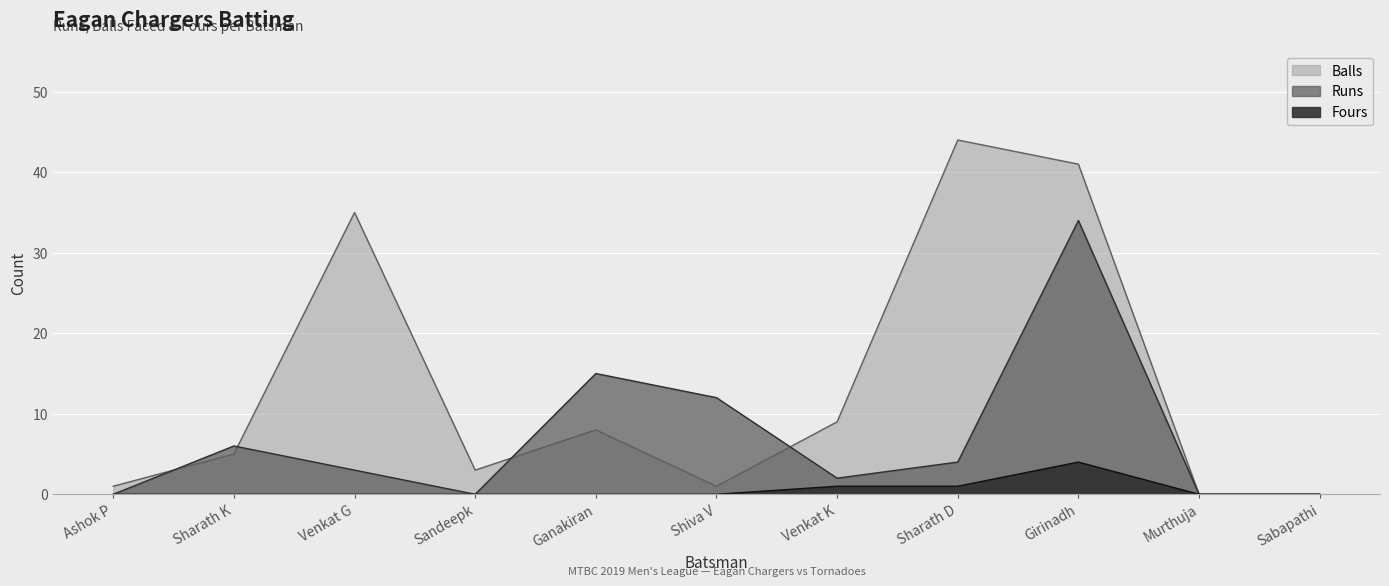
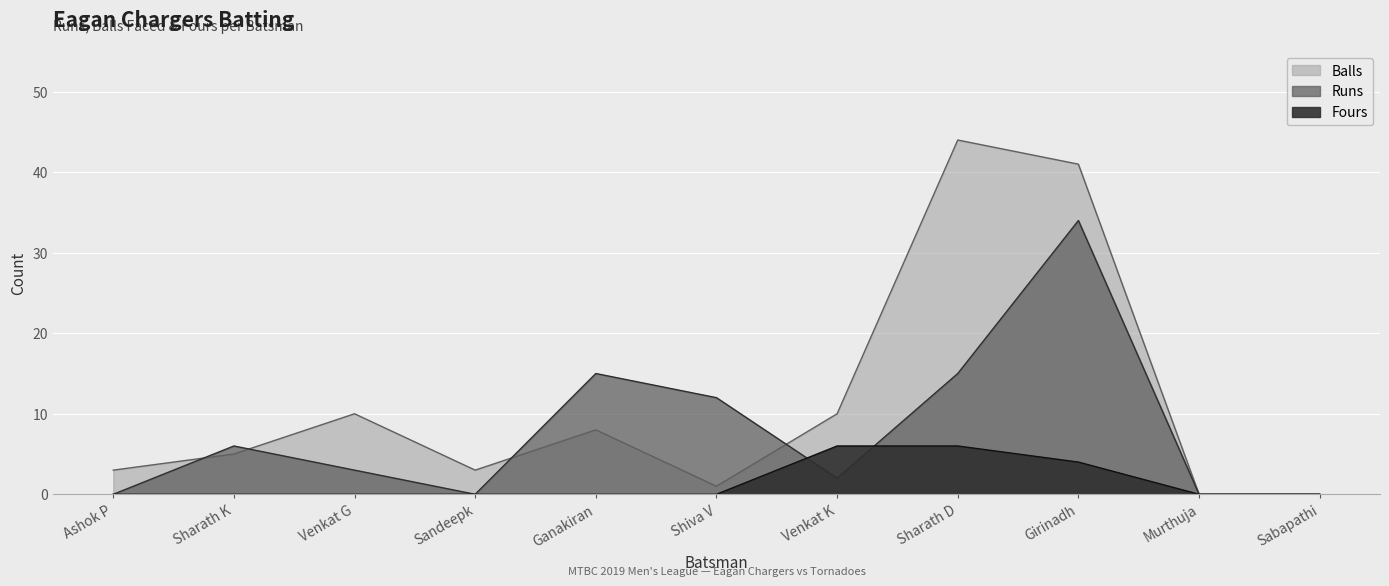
Balls, Ashok P: 1 -> 3
Balls, Venkat G: 35 -> 10
Balls, Venkat K: 9 -> 10
Fours, Venkat K: 1 -> 6
Runs, Sharath D: 4 -> 15
Fours, Sharath D: 1 -> 6
